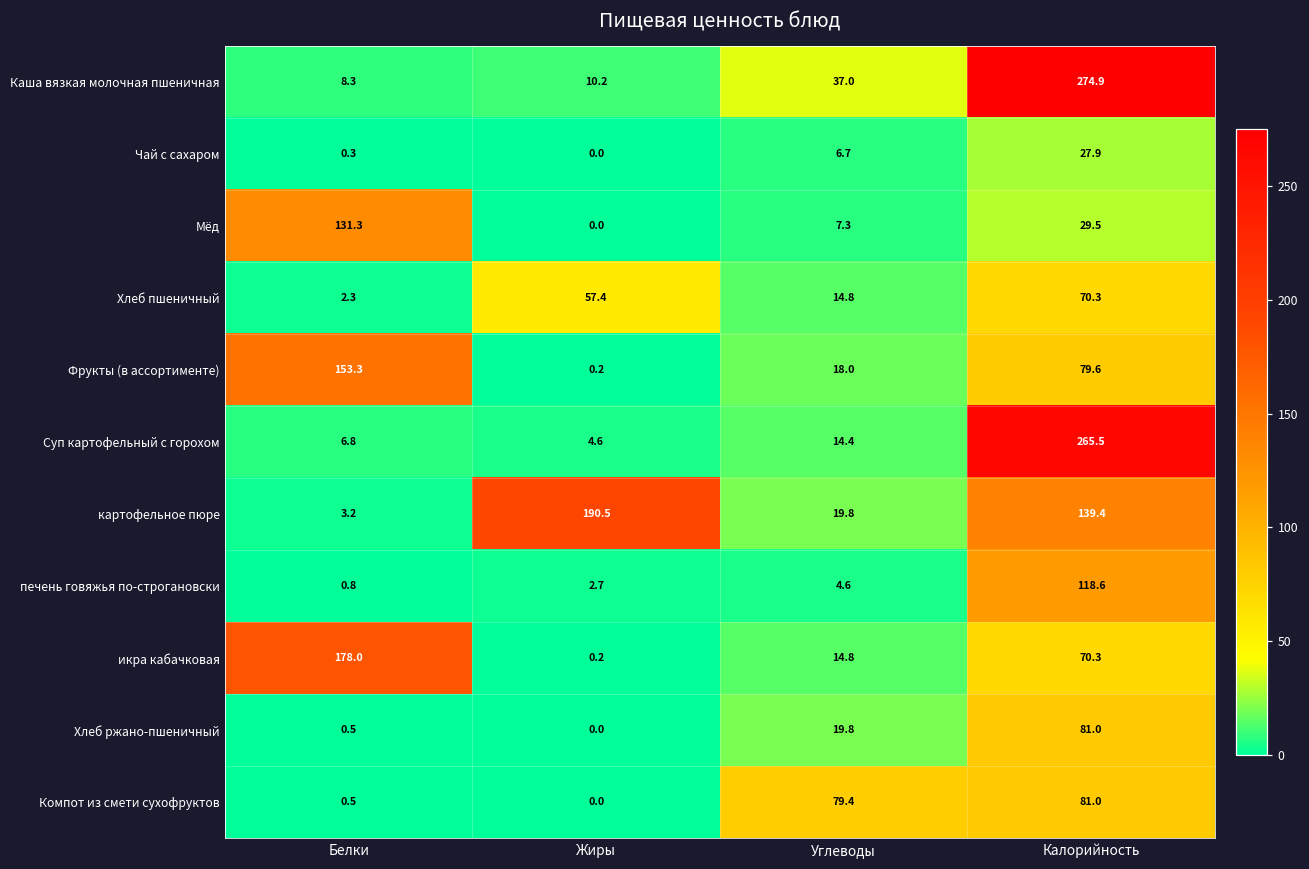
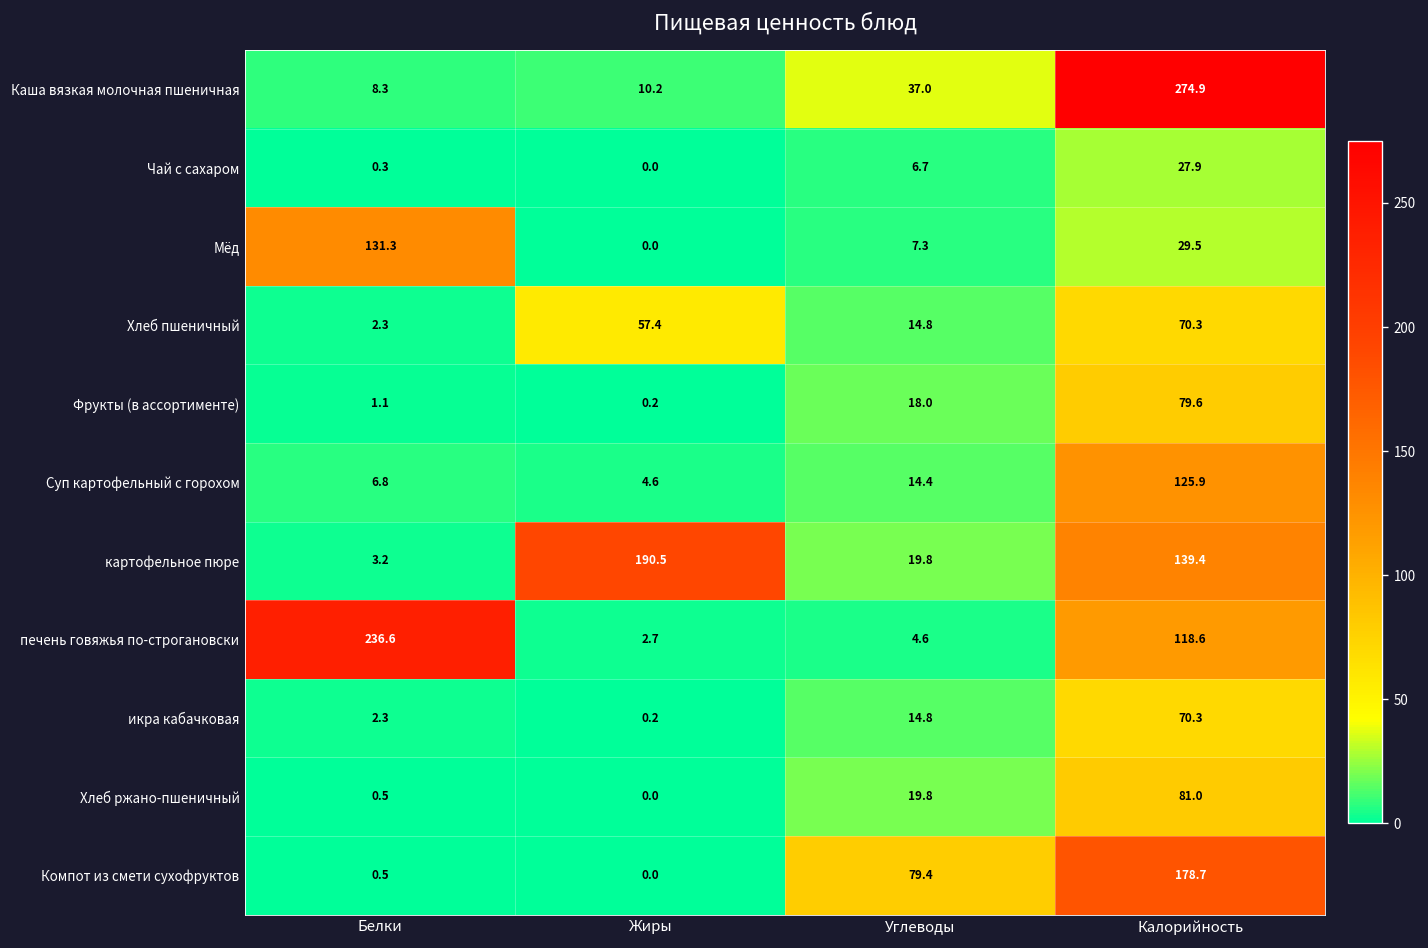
Фрукты (в ассортименте), Белки: 153.3 -> 1.1
Суп картофельный с горохом, Калорийность: 265.5 -> 125.9
печень говяжья по-строгановски, Белки: 0.8 -> 236.6
икра кабачковая, Белки: 178.0 -> 2.3
Компот из смети сухофруктов, Калорийность: 81.0 -> 178.7
